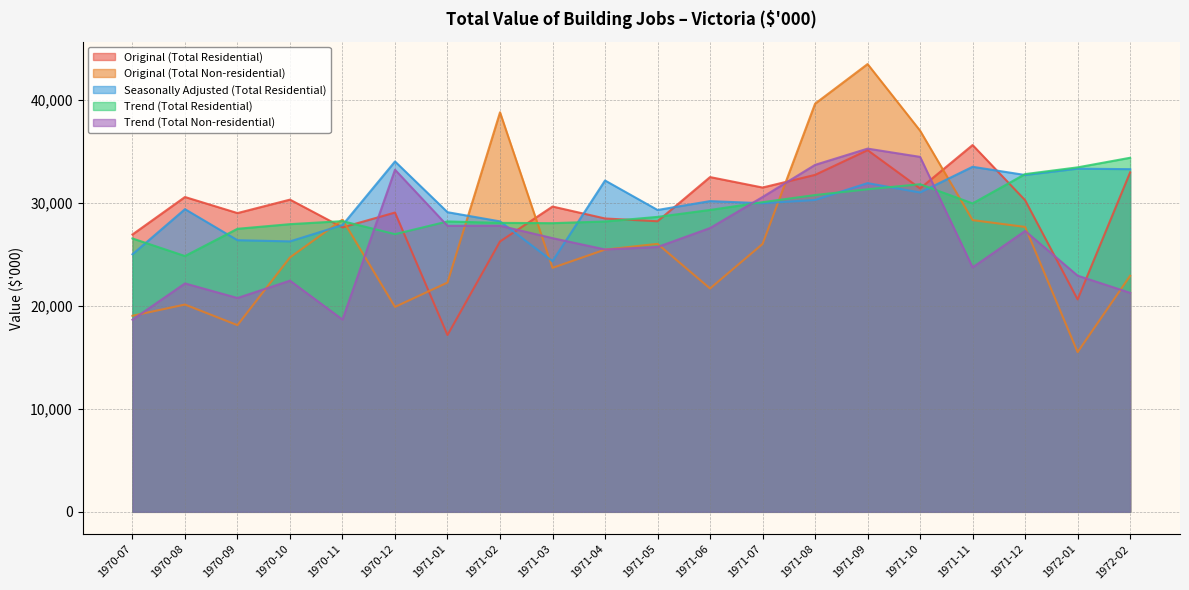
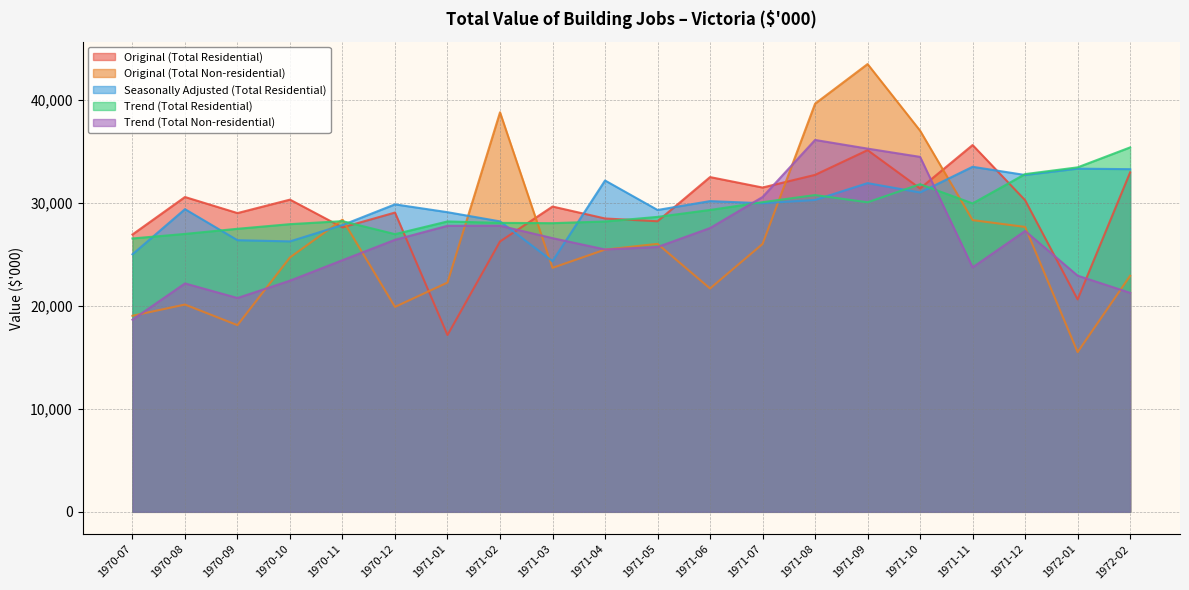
Trend (Total Residential), 1970-08: 24,900 -> 27,000
Trend (Total Non-residential), 1970-11: 18,700 -> 24,500
Seasonally Adjusted (Total Residential), 1970-12: 34,100 -> 29,900
Trend (Total Non-residential), 1970-12: 33,200 -> 26,400
Trend (Total Non-residential), 1971-08: 33,700 -> 36,100
Trend (Total Residential), 1971-09: 31,300 -> 30,100
Trend (Total Residential), 1972-02: 34,400 -> 35,400
